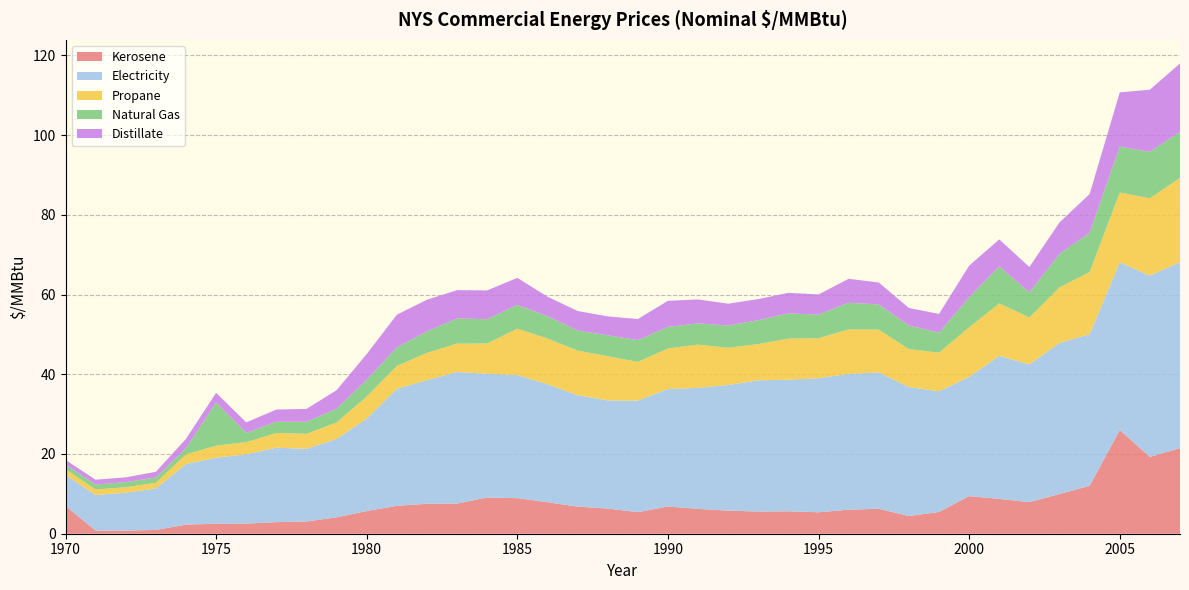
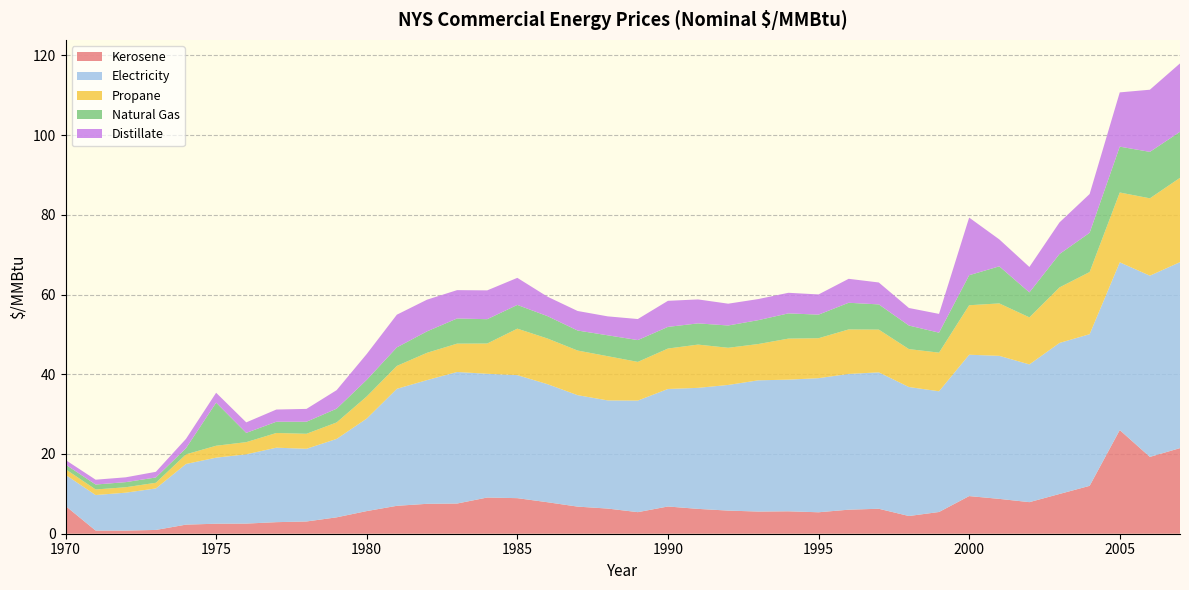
Electricity, 2000: 30 -> 35
Distillate, 2000: 8 -> 14
